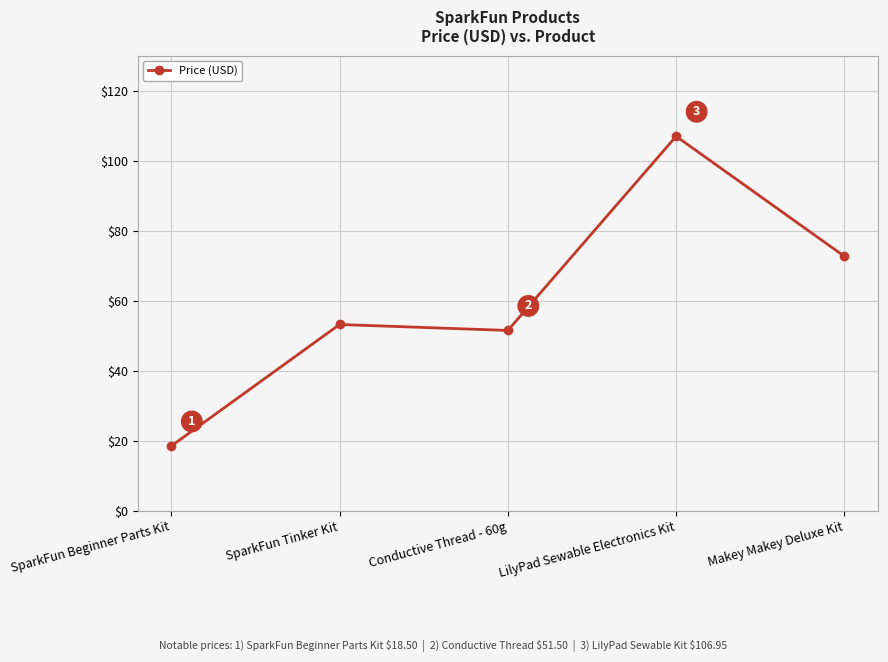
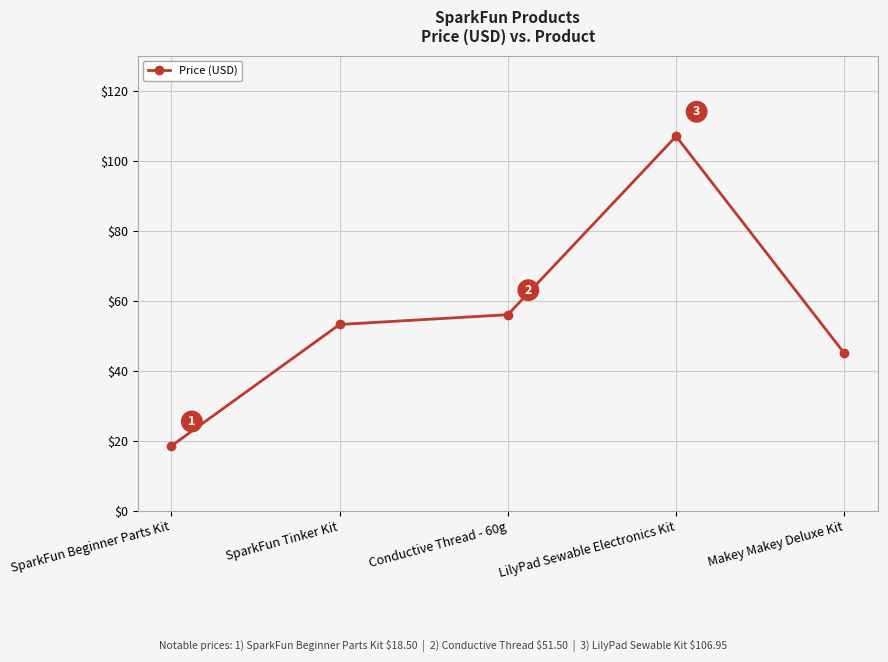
Conductive Thread - 60g: $52 -> $56
Makey Makey Deluxe Kit: $73 -> $45
